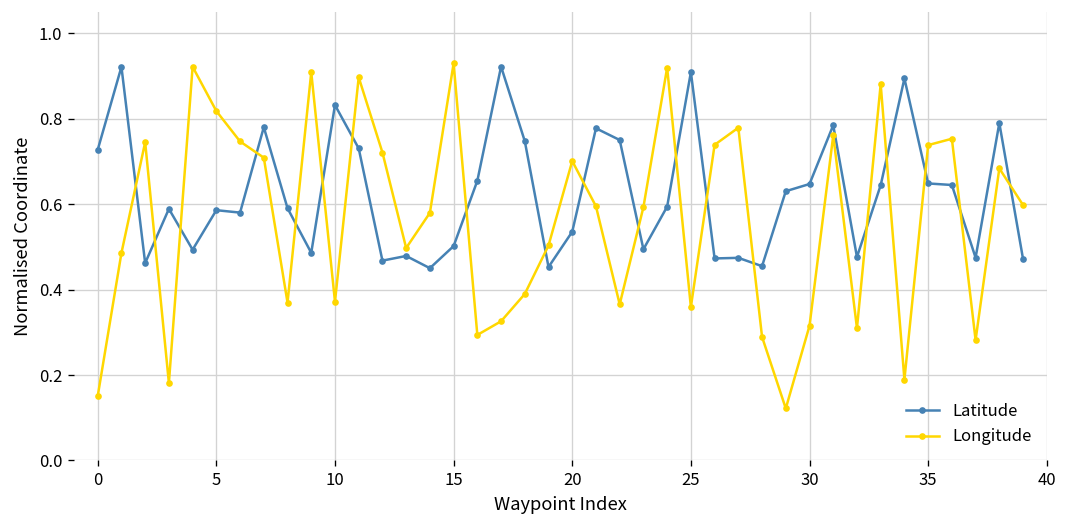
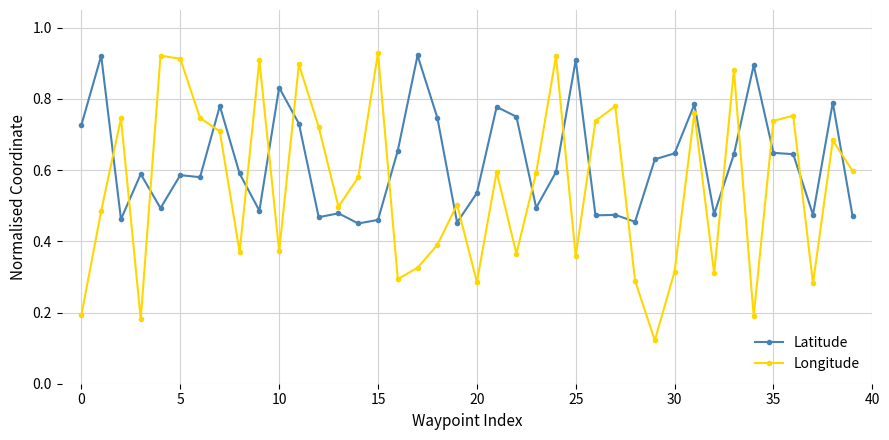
Longitude, 0: 0.15 -> 0.19
Longitude, 5: 0.82 -> 0.91
Latitude, 15: 0.50 -> 0.46
Longitude, 20: 0.70 -> 0.29
